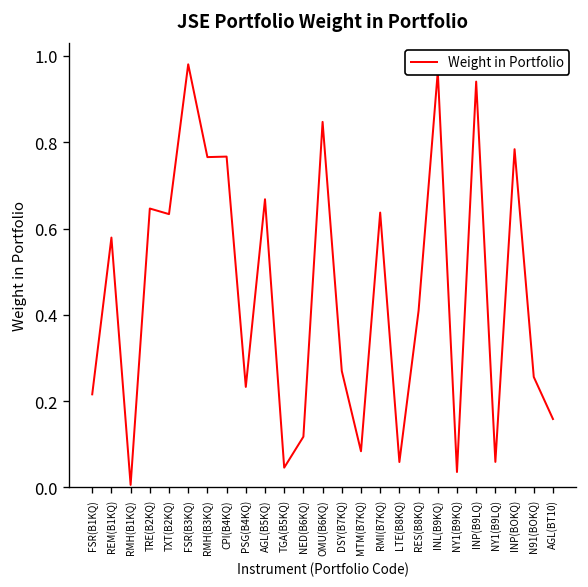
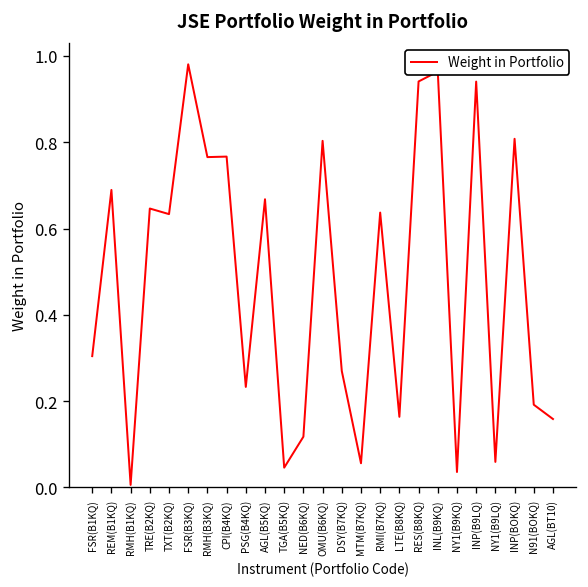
FSR(B1KQ): 0.22 -> 0.30
REM(B1KQ): 0.58 -> 0.69
OMU(B6KQ): 0.85 -> 0.80
MTM(B7KQ): 0.08 -> 0.06
LTE(B8KQ): 0.06 -> 0.16
RES(B8KQ): 0.41 -> 0.94
INP(BOKQ): 0.78 -> 0.81
N91(BOKQ): 0.26 -> 0.19
